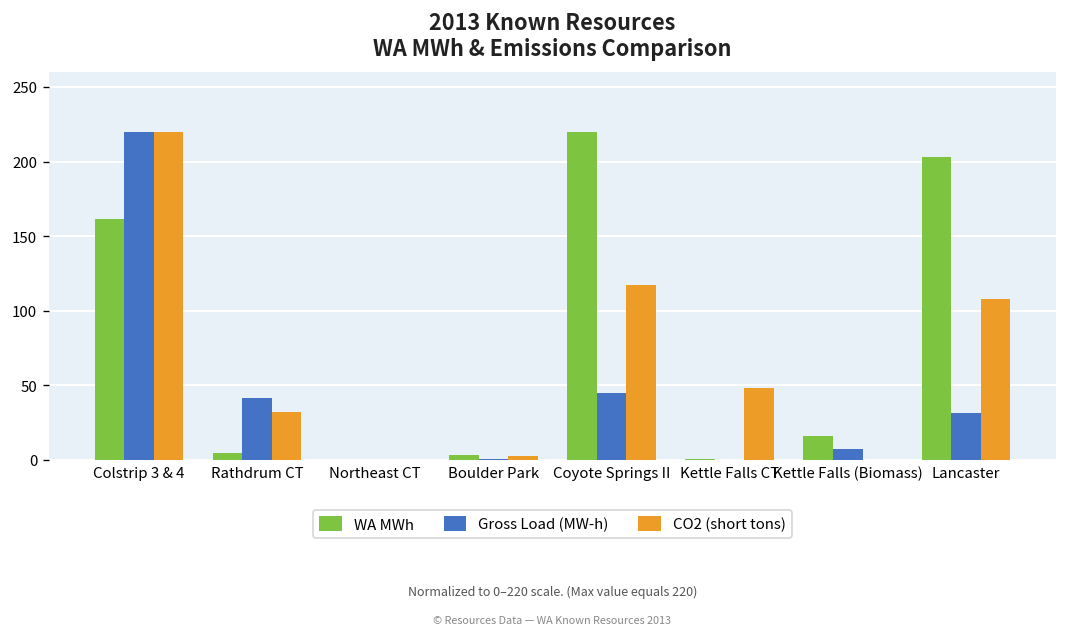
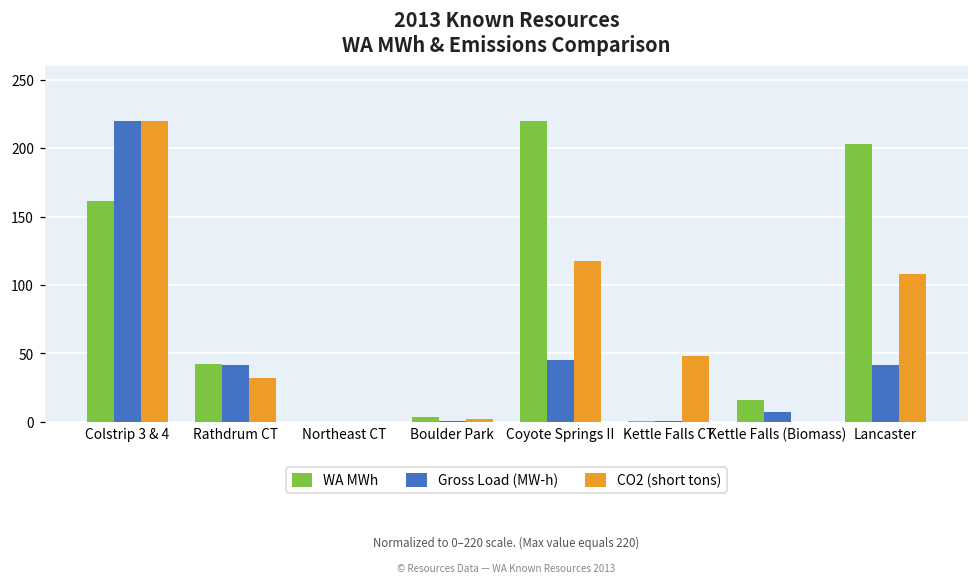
WA MWh, Rathdrum CT: 4 -> 42
Gross Load (MW-h), Lancaster: 32 -> 42
